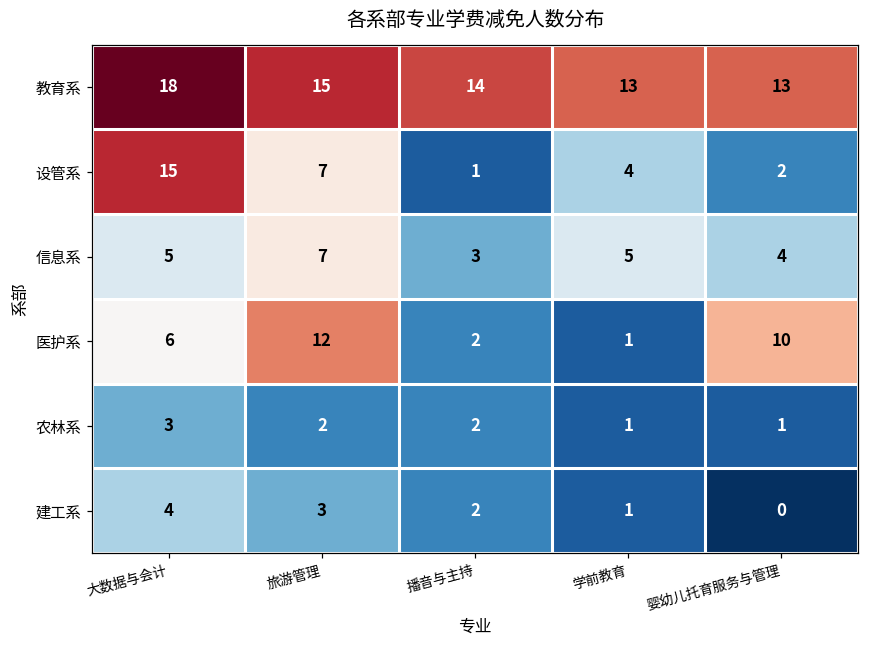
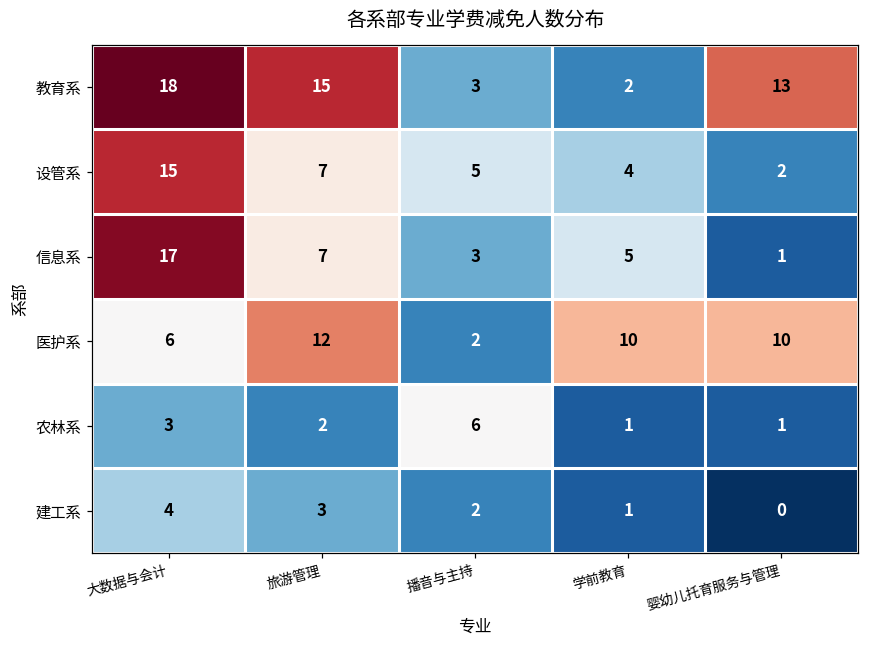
教育系, 播音与主持: 14 -> 3
教育系, 学前教育: 13 -> 2
设管系, 播音与主持: 1 -> 5
信息系, 大数据与会计: 5 -> 17
信息系, 婴幼儿托育服务与管理: 4 -> 1
医护系, 学前教育: 1 -> 10
农林系, 播音与主持: 2 -> 6
